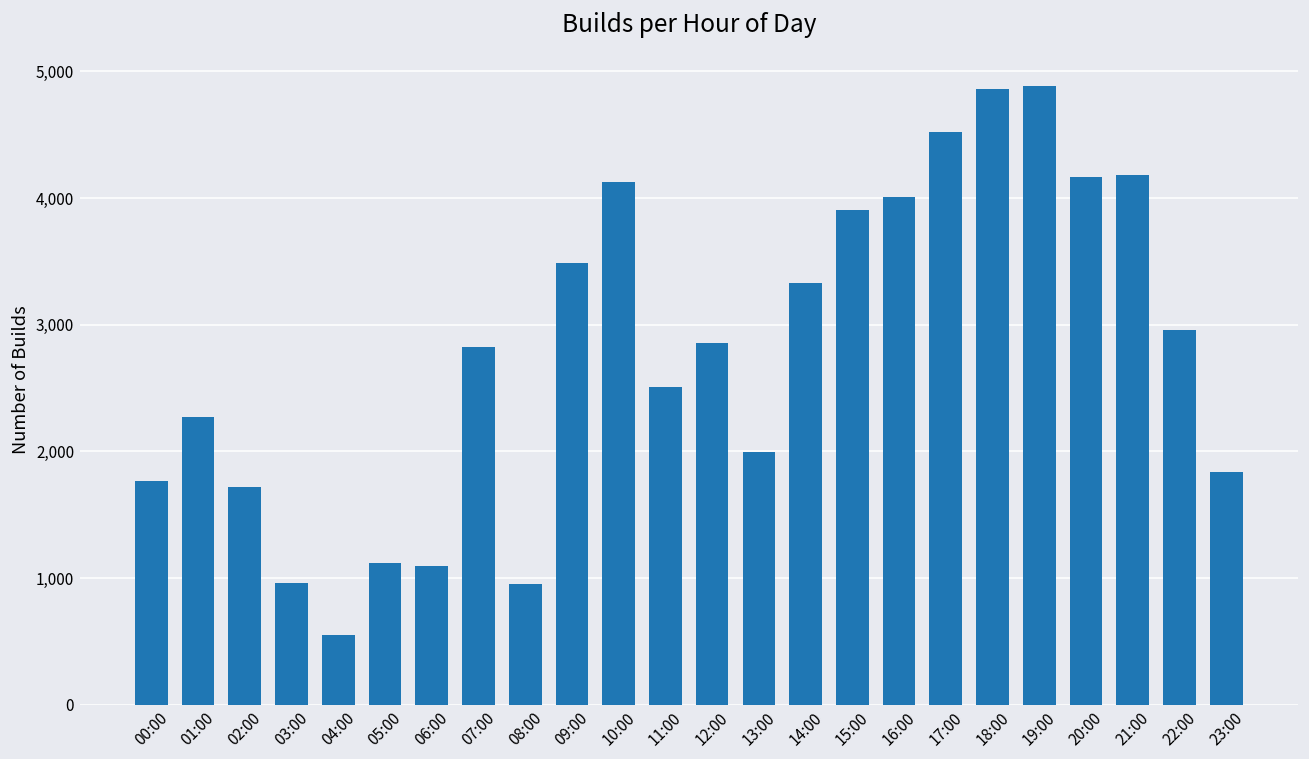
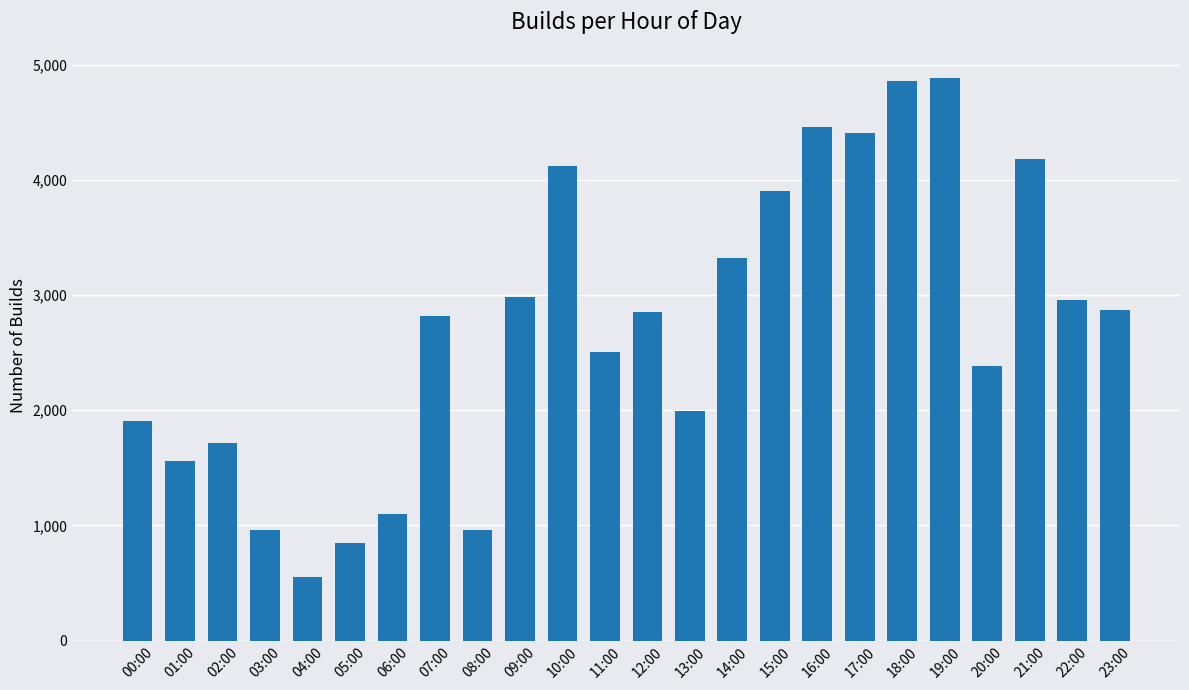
00:00: 1,760 -> 1,910
01:00: 2,270 -> 1,560
05:00: 1,120 -> 850
09:00: 3,490 -> 2,980
16:00: 4,010 -> 4,460
17:00: 4,520 -> 4,410
20:00: 4,170 -> 2,380
23:00: 1,840 -> 2,870
